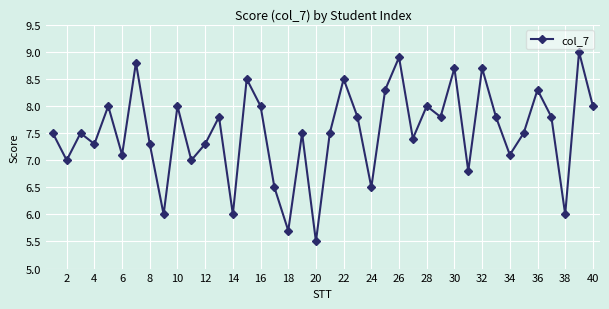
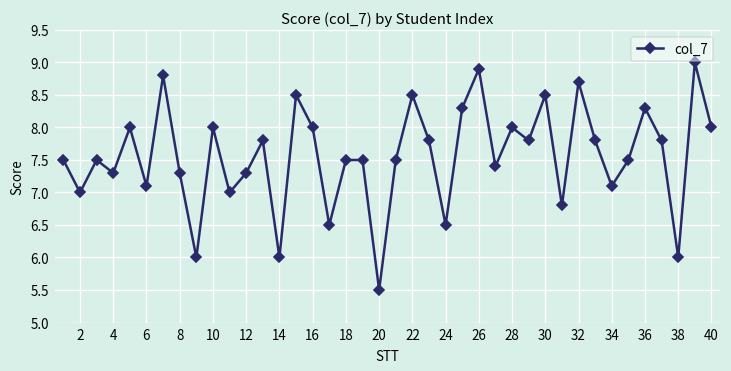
18: 5.7 -> 7.5
30: 8.7 -> 8.5
